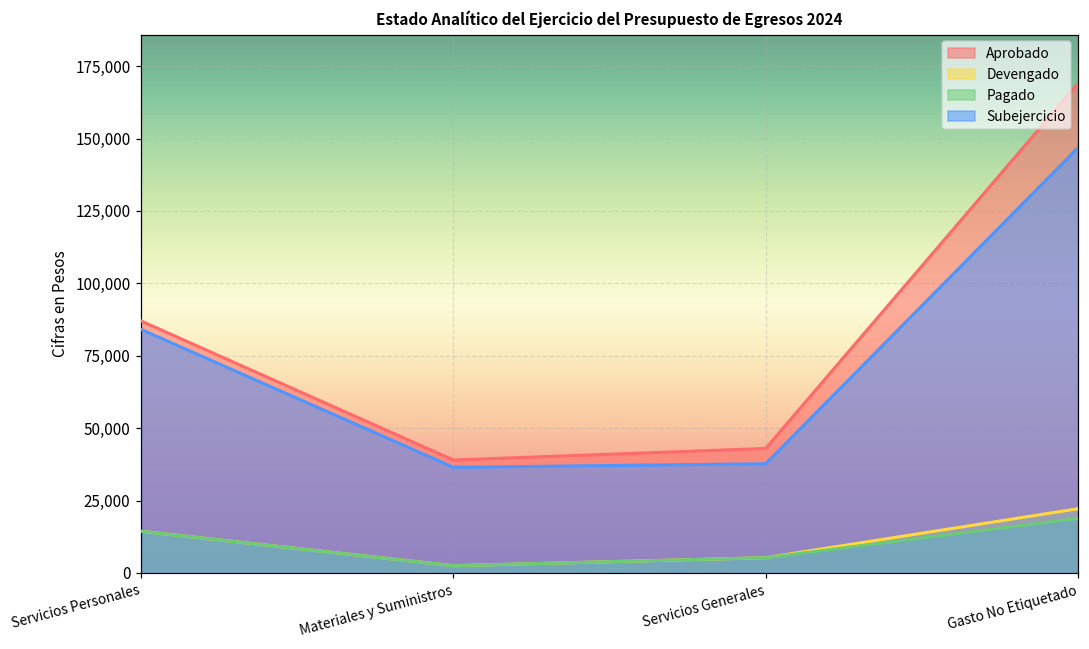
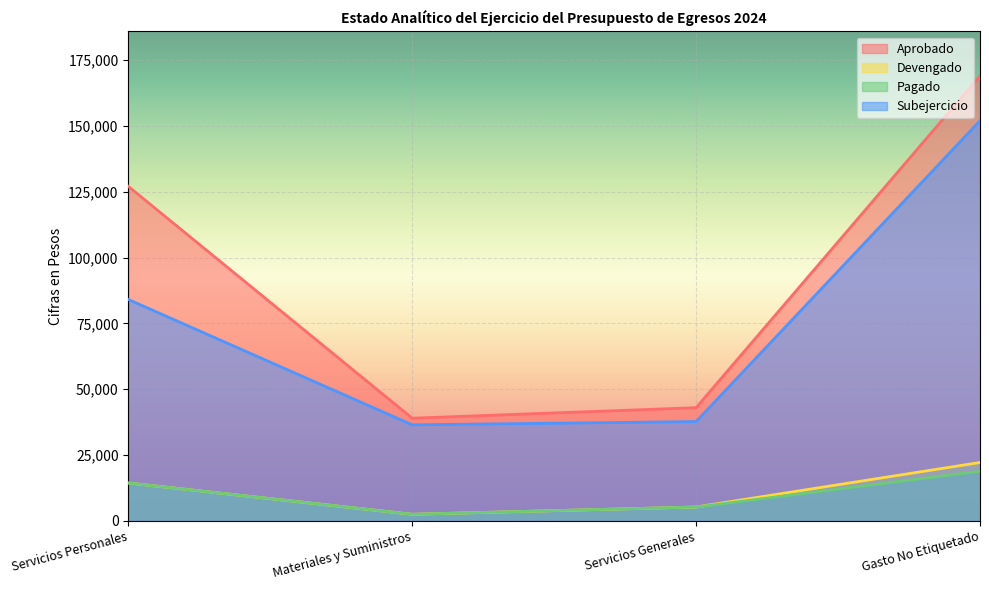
Aprobado, Servicios Personales: 87,000 -> 127,000
Subejercicio, Gasto No Etiquetado: 147,000 -> 152,000
